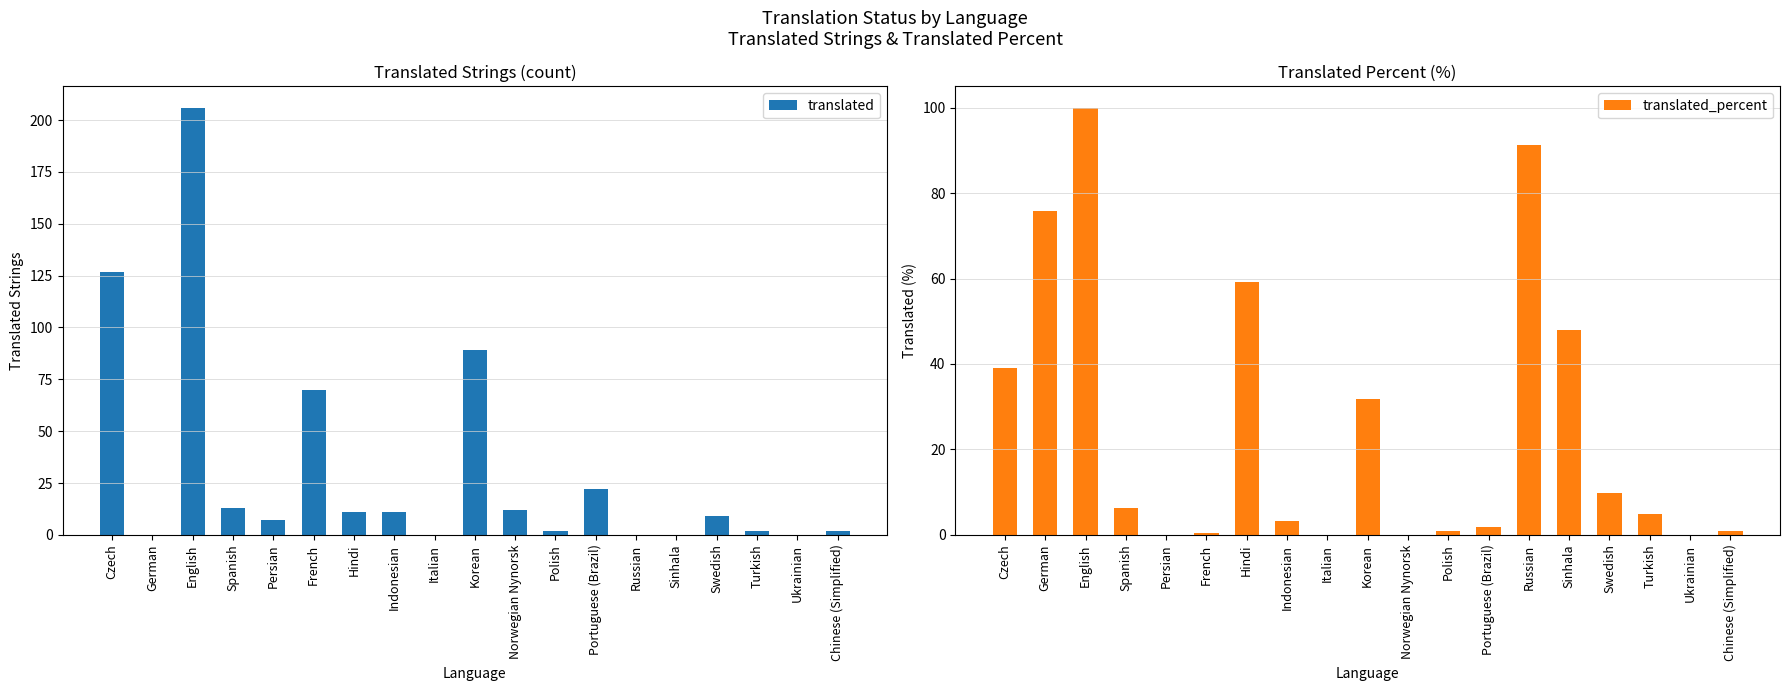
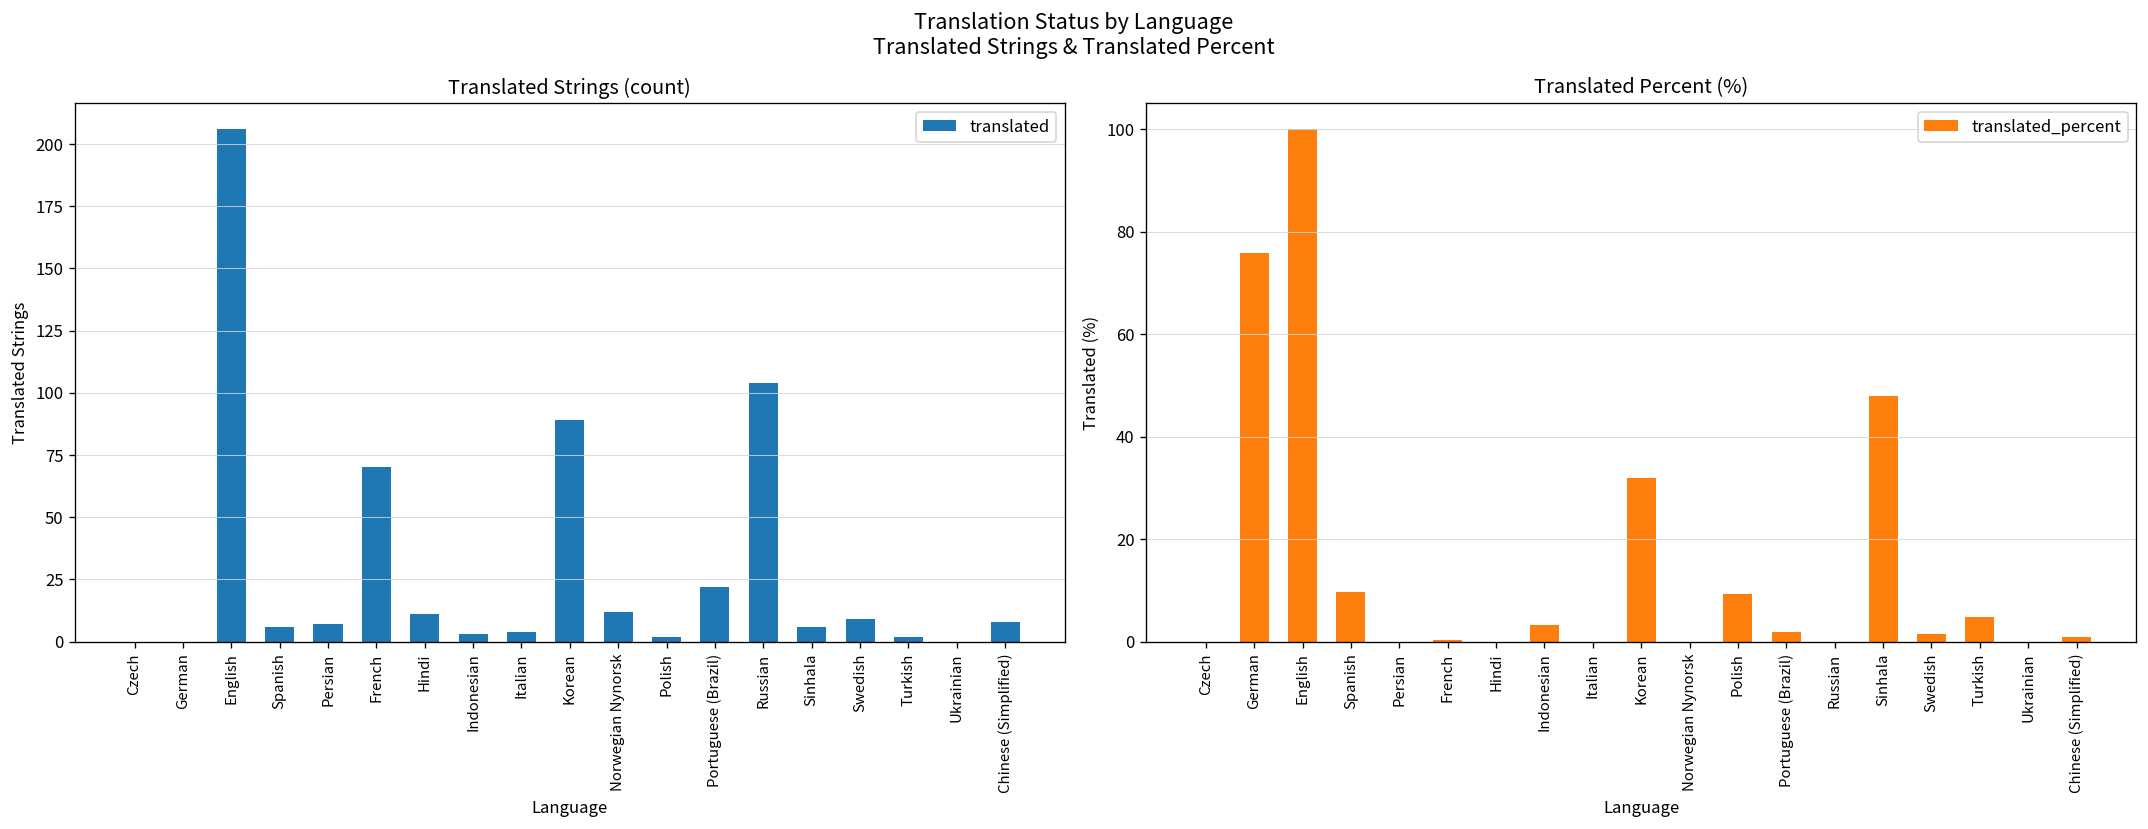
Translated Strings (count), Czech: 127 -> 0
Translated Strings (count), Spanish: 13 -> 6
Translated Strings (count), Indonesian: 11 -> 3
Translated Strings (count), Italian: 0 -> 4
Translated Strings (count), Russian: 0 -> 104
Translated Strings (count), Sinhala: 0 -> 6
Translated Strings (count), Chinese (Simplified): 2 -> 8
Translated Percent (%), Czech: 39 -> 0
Translated Percent (%), Spanish: 6 -> 10
Translated Percent (%), Hindi: 59 -> 0
Translated Percent (%), Polish: 1 -> 9
Translated Percent (%), Russian: 91 -> 0
Translated Percent (%), Swedish: 10 -> 1
